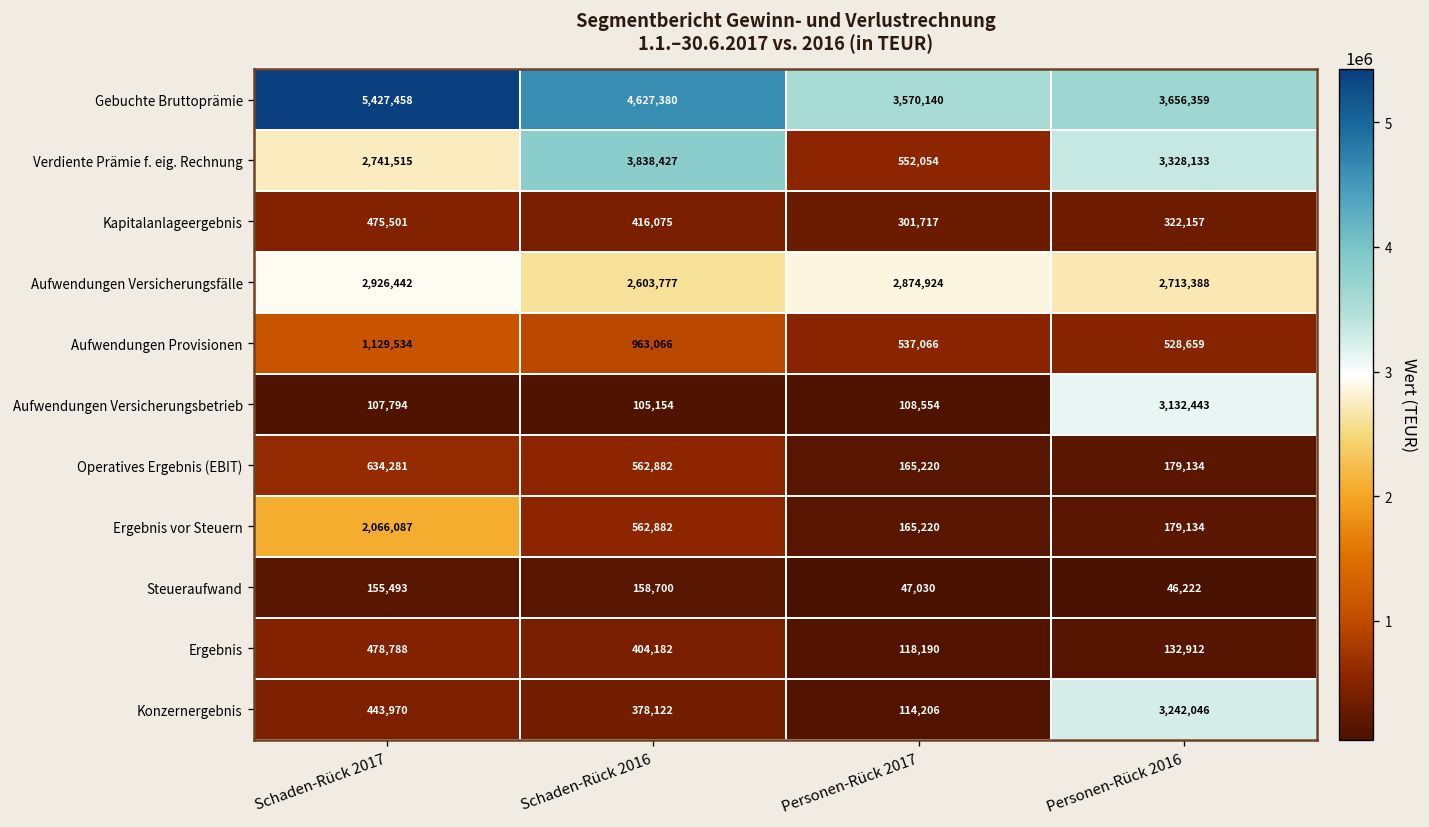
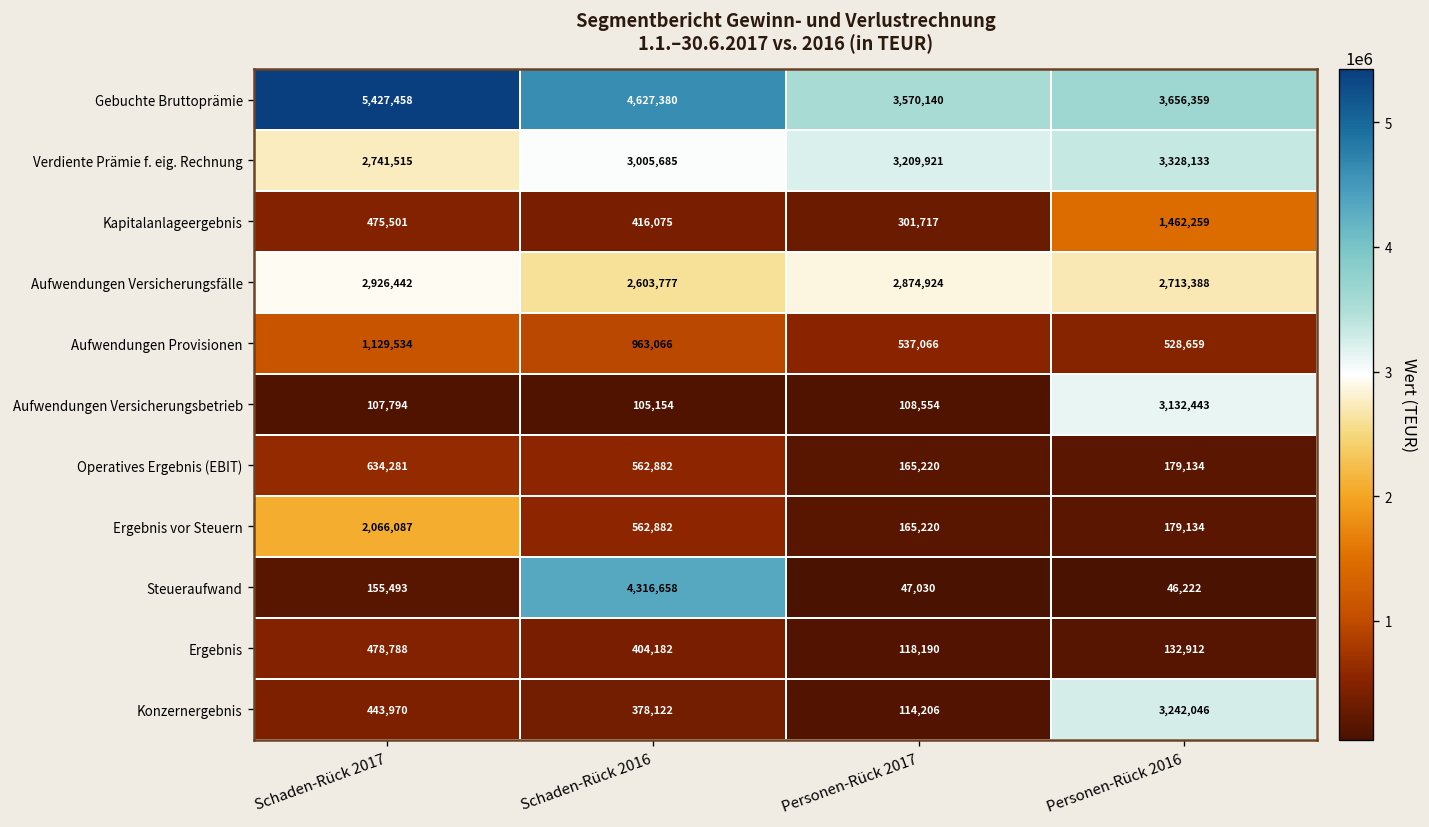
Verdiente Prämie f. eig. Rechnung, Schaden-Rück 2016: 3,838,427 -> 3,005,685
Verdiente Prämie f. eig. Rechnung, Personen-Rück 2017: 552,054 -> 3,209,921
Kapitalanlageergebnis, Personen-Rück 2016: 322,157 -> 1,462,259
Steueraufwand, Schaden-Rück 2016: 158,700 -> 4,316,658
